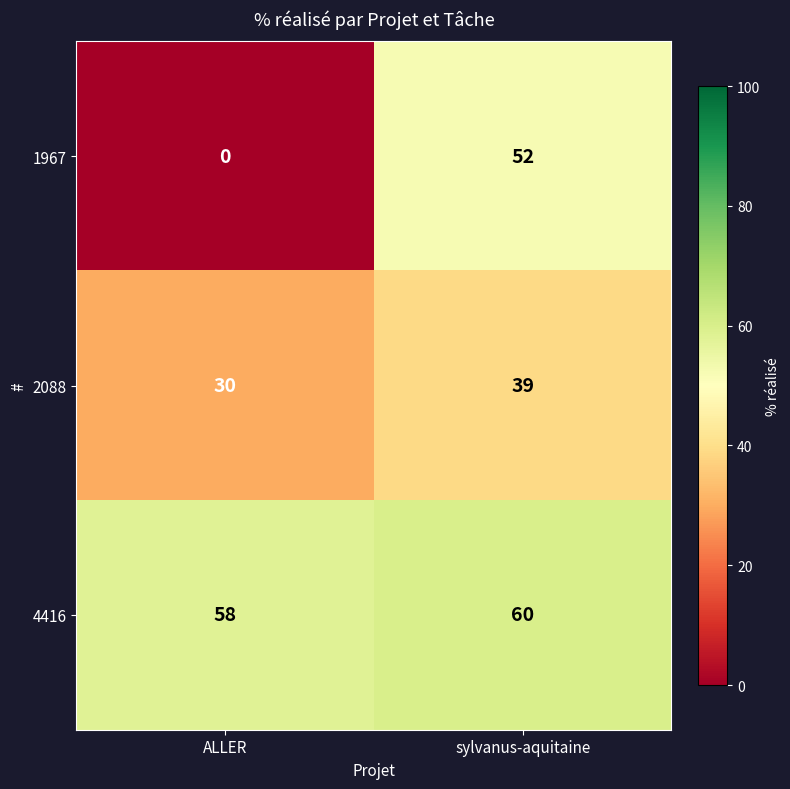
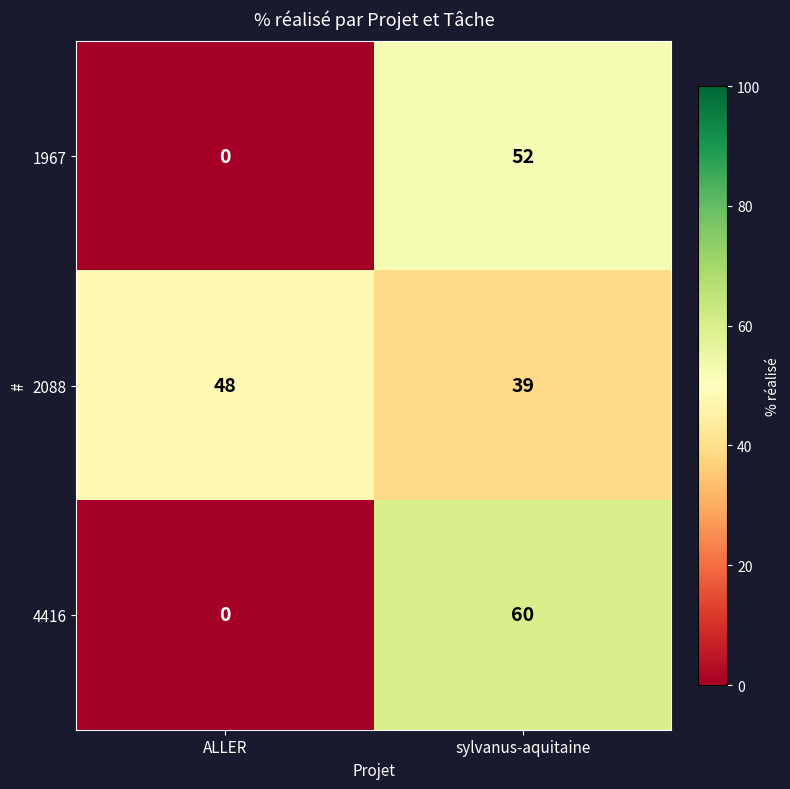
2088, ALLER: 30 -> 48
4416, ALLER: 58 -> 0
